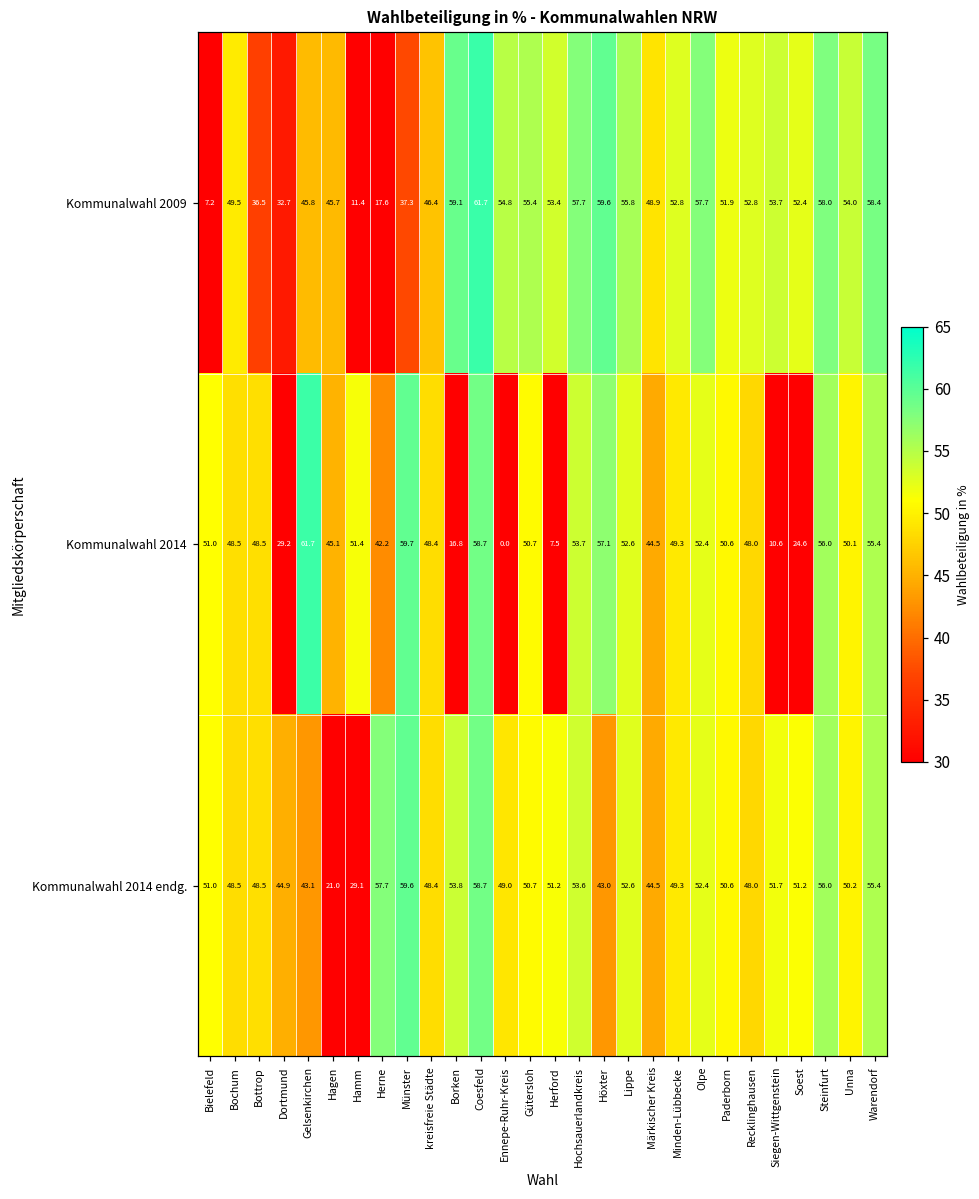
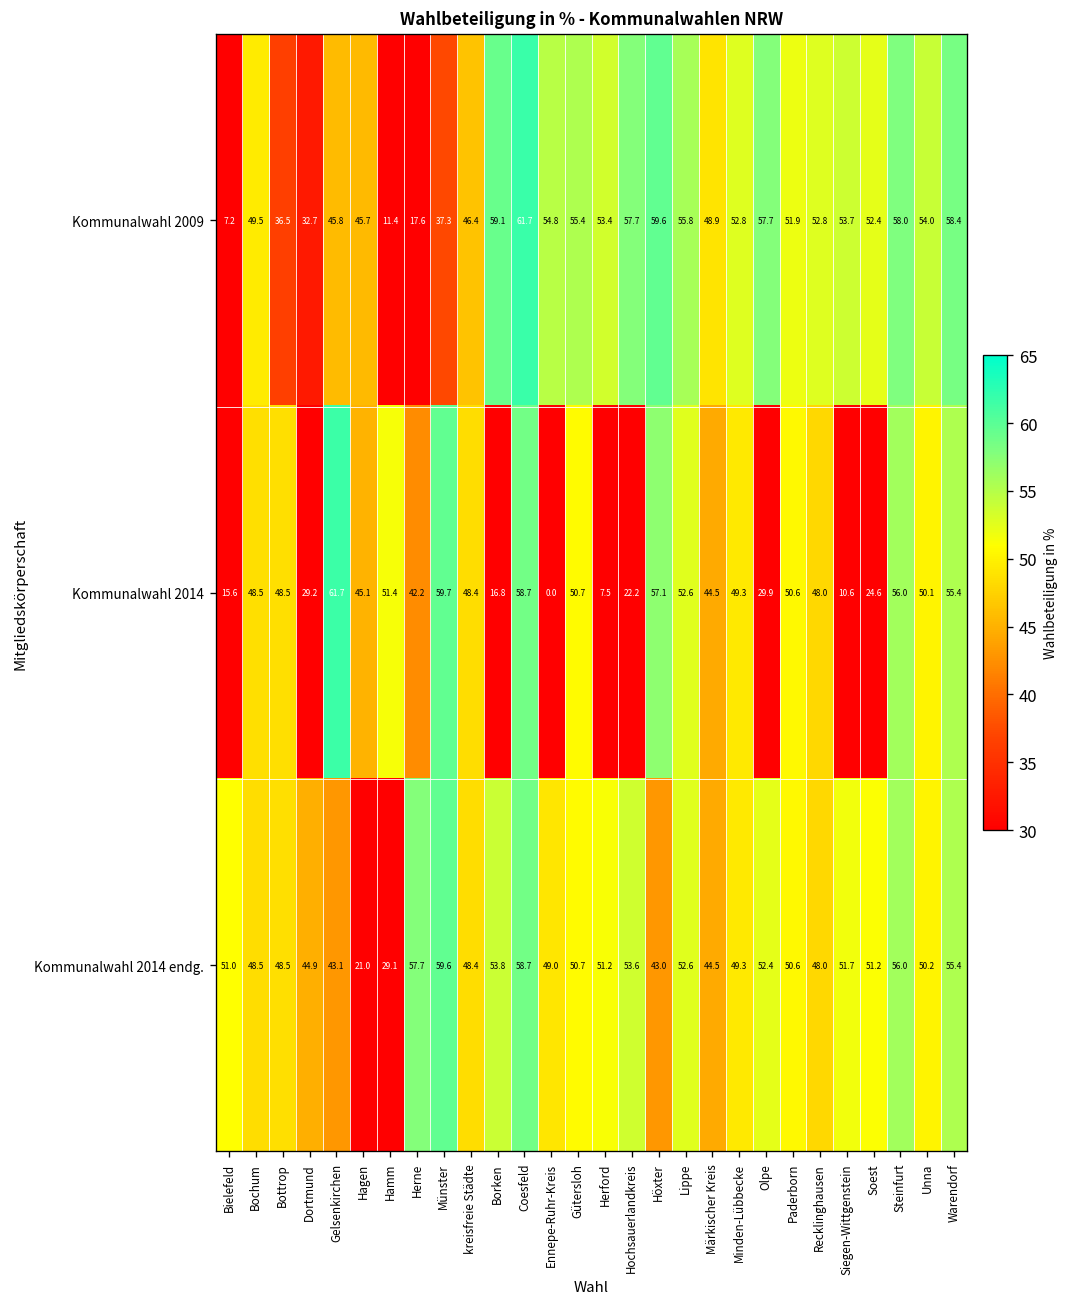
Kommunalwahl 2014, Bielefeld: 51.0 -> 15.6
Kommunalwahl 2014, Hochsauerlandkreis: 53.7 -> 22.2
Kommunalwahl 2014, Olpe: 52.4 -> 29.9
